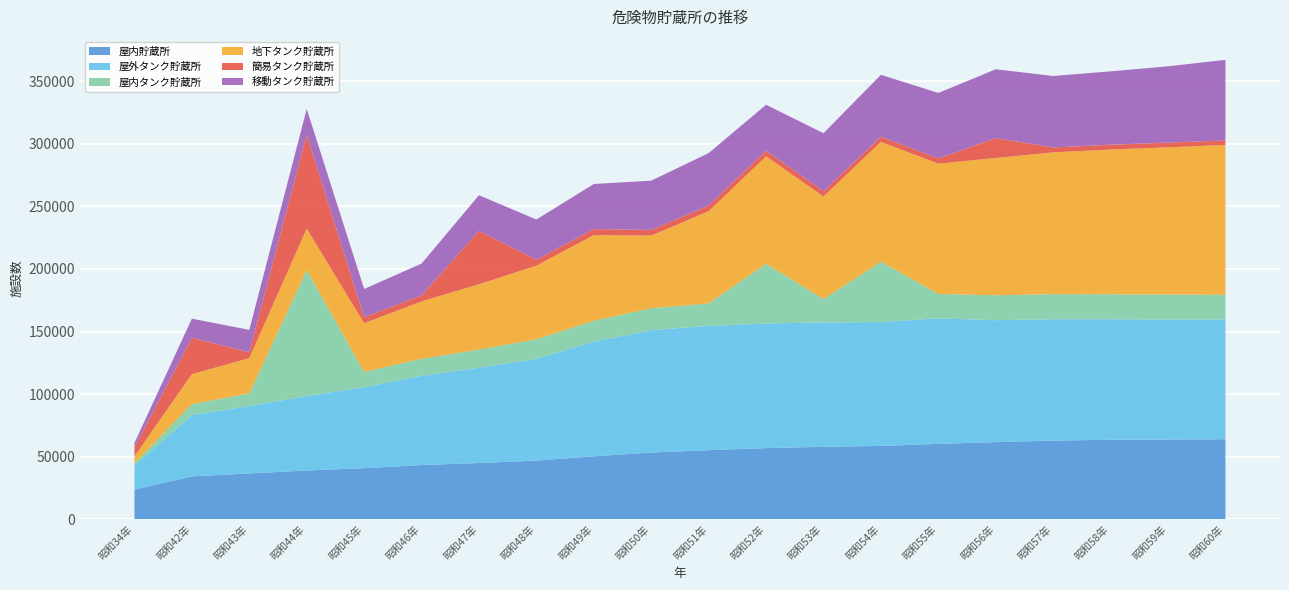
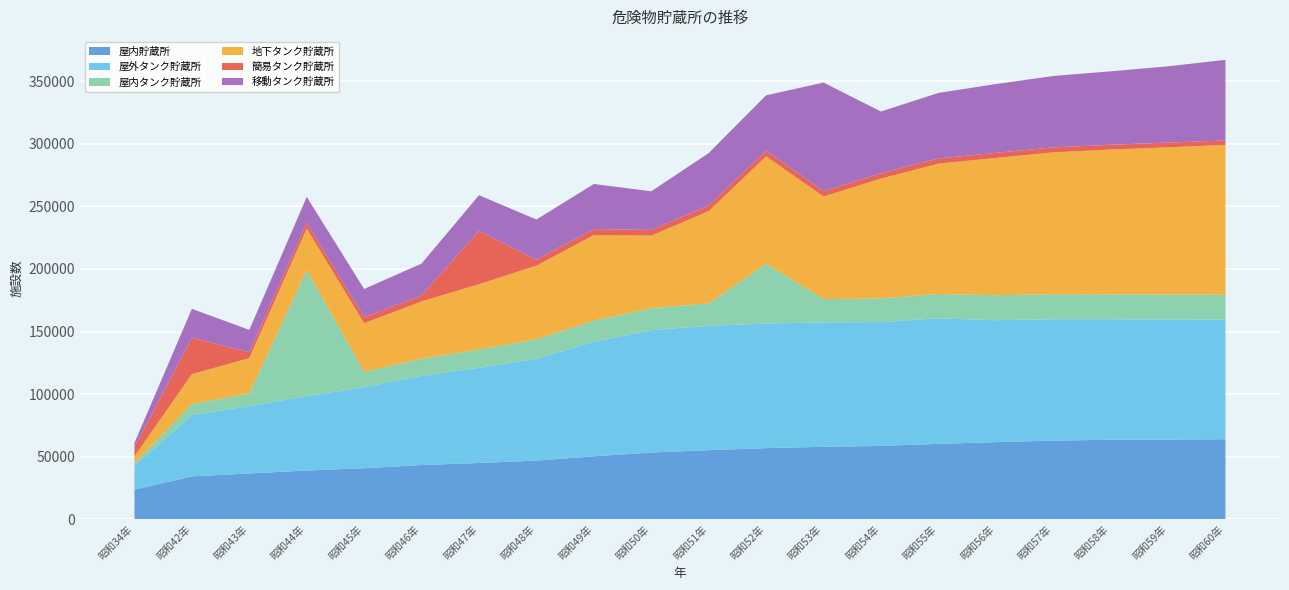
移動タンク貯蔵所, 昭和42年: 15000 -> 23000
簡易タンク貯蔵所, 昭和44年: 75000 -> 5000
移動タンク貯蔵所, 昭和50年: 39000 -> 31000
移動タンク貯蔵所, 昭和52年: 37000 -> 44000
移動タンク貯蔵所, 昭和53年: 46000 -> 87000
屋内タンク貯蔵所, 昭和54年: 48000 -> 19000
簡易タンク貯蔵所, 昭和56年: 16000 -> 4000
